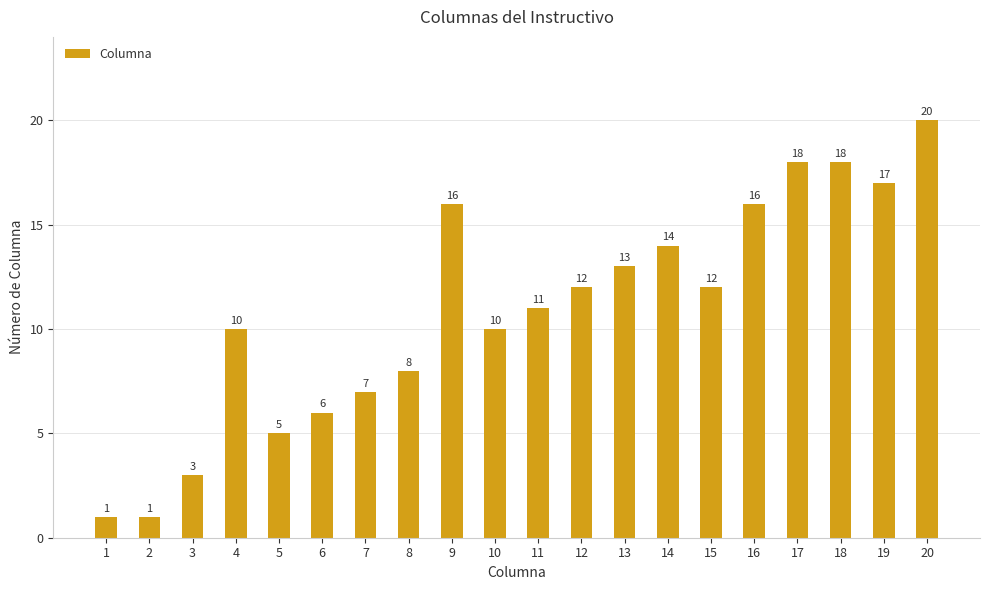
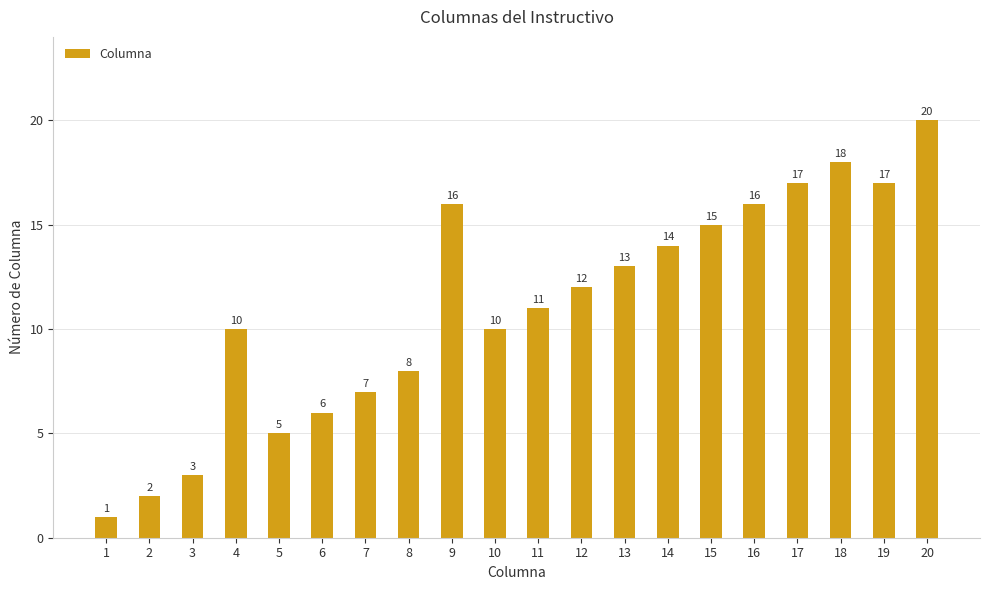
2: 1 -> 2
15: 12 -> 15
17: 18 -> 17
